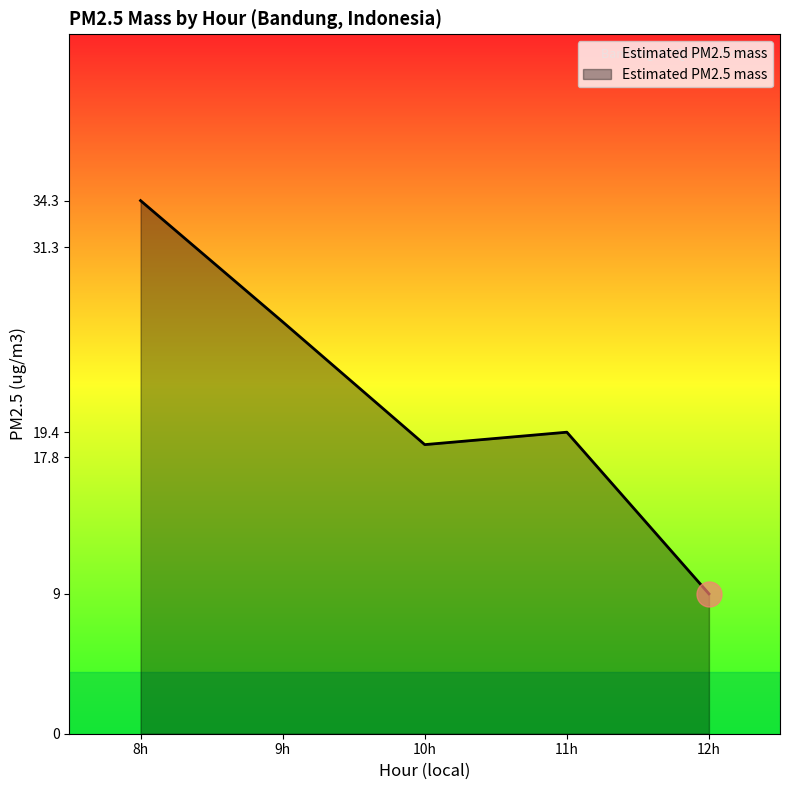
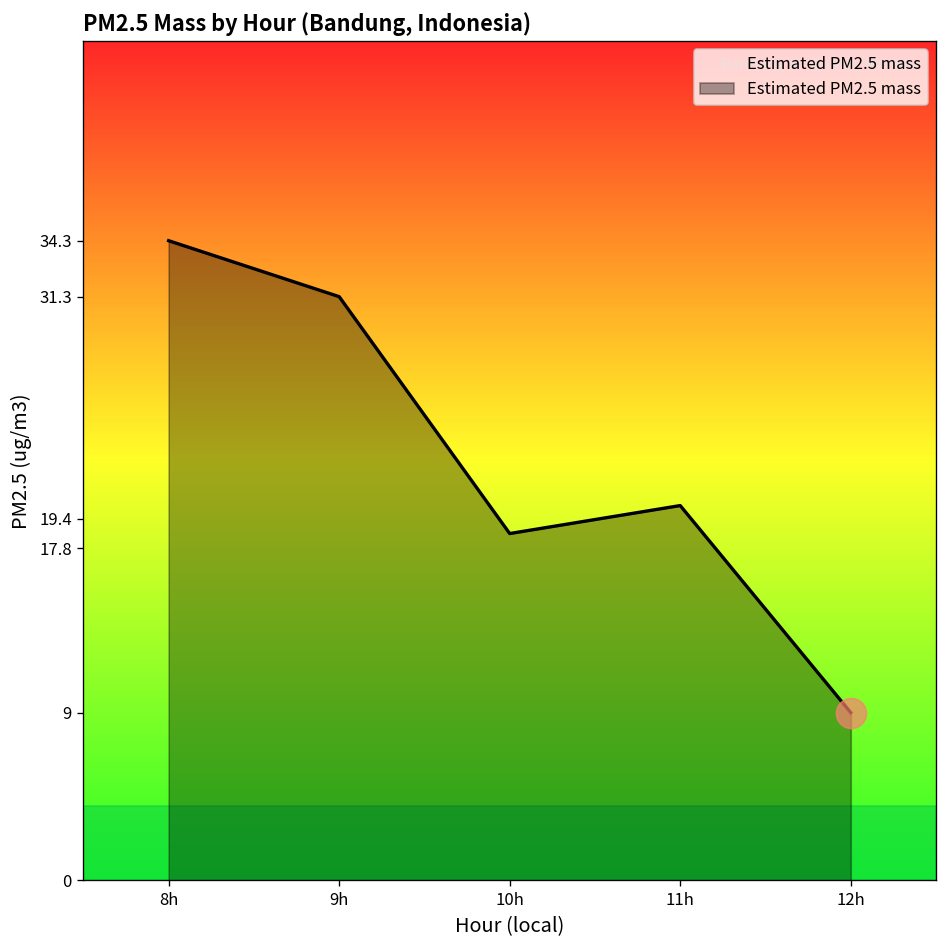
Estimated PM2.5 mass, 9h: 26.5 -> 31.3
Estimated PM2.5 mass, 11h: 19.4 -> 20.1
